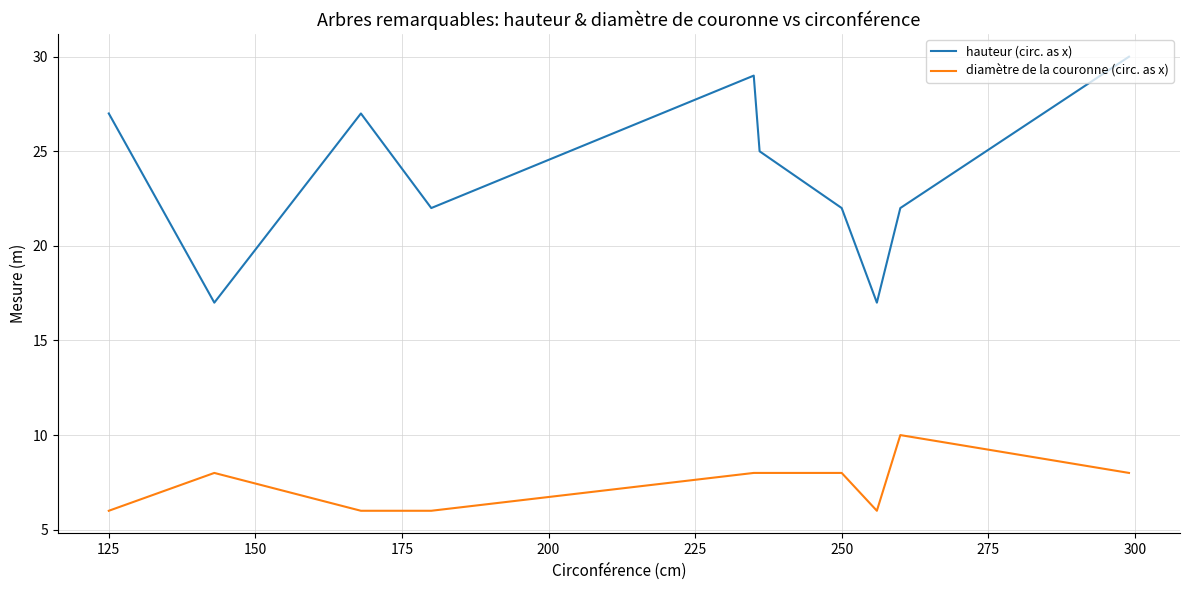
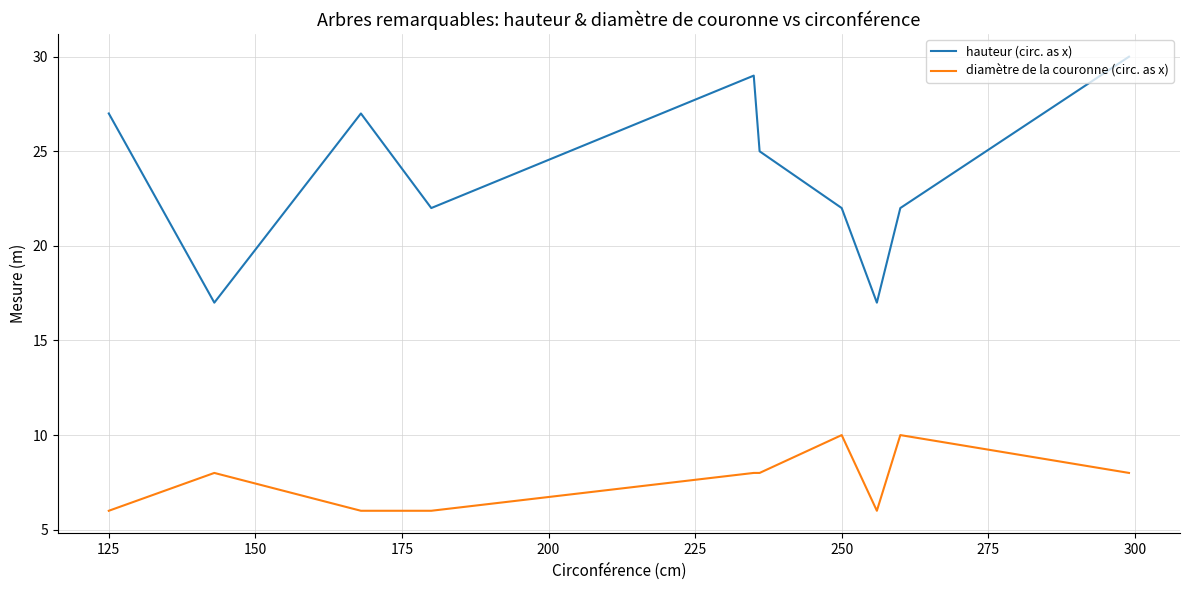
diamètre de la couronne (circ. as x), 250: 8 -> 10
